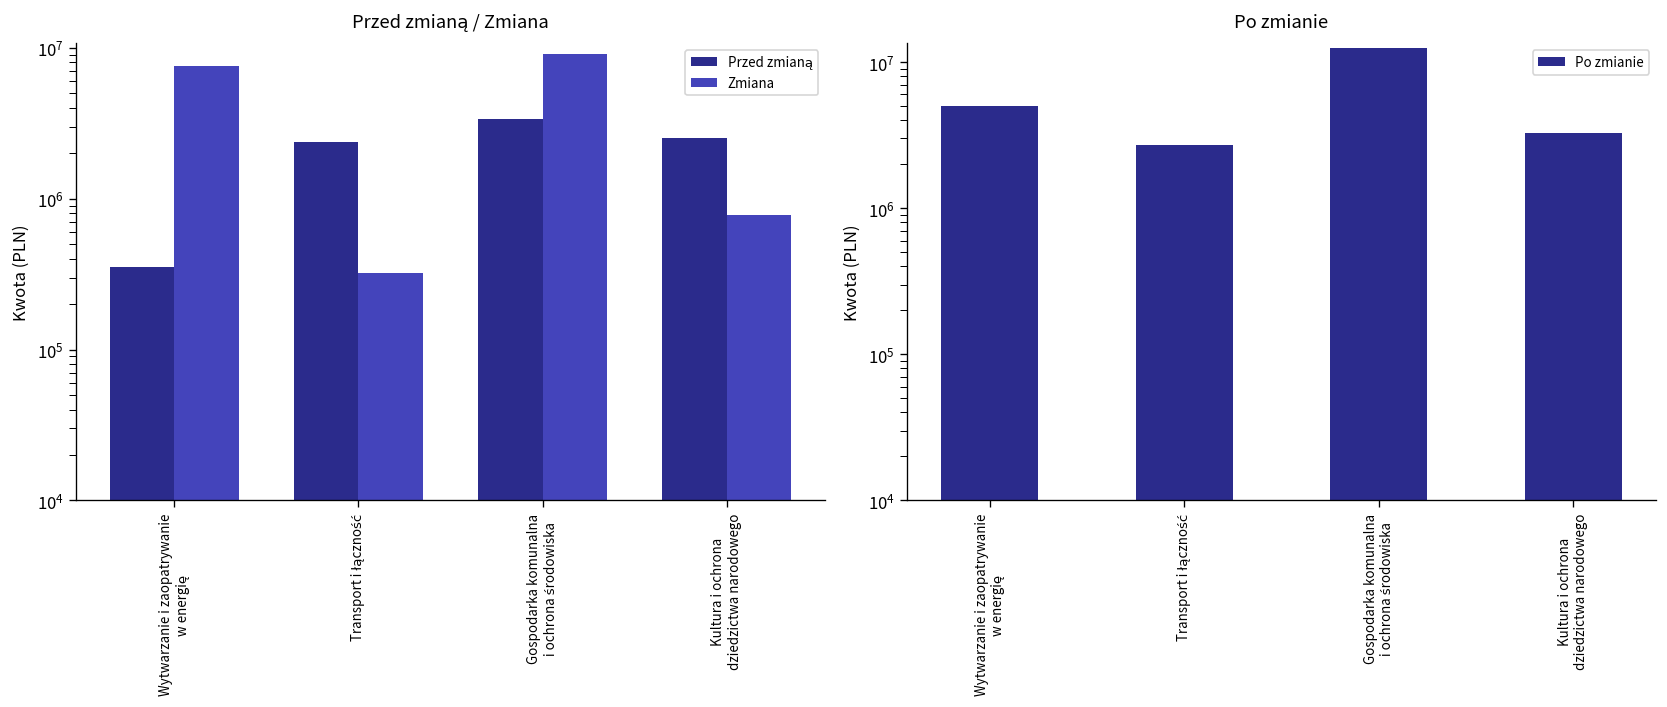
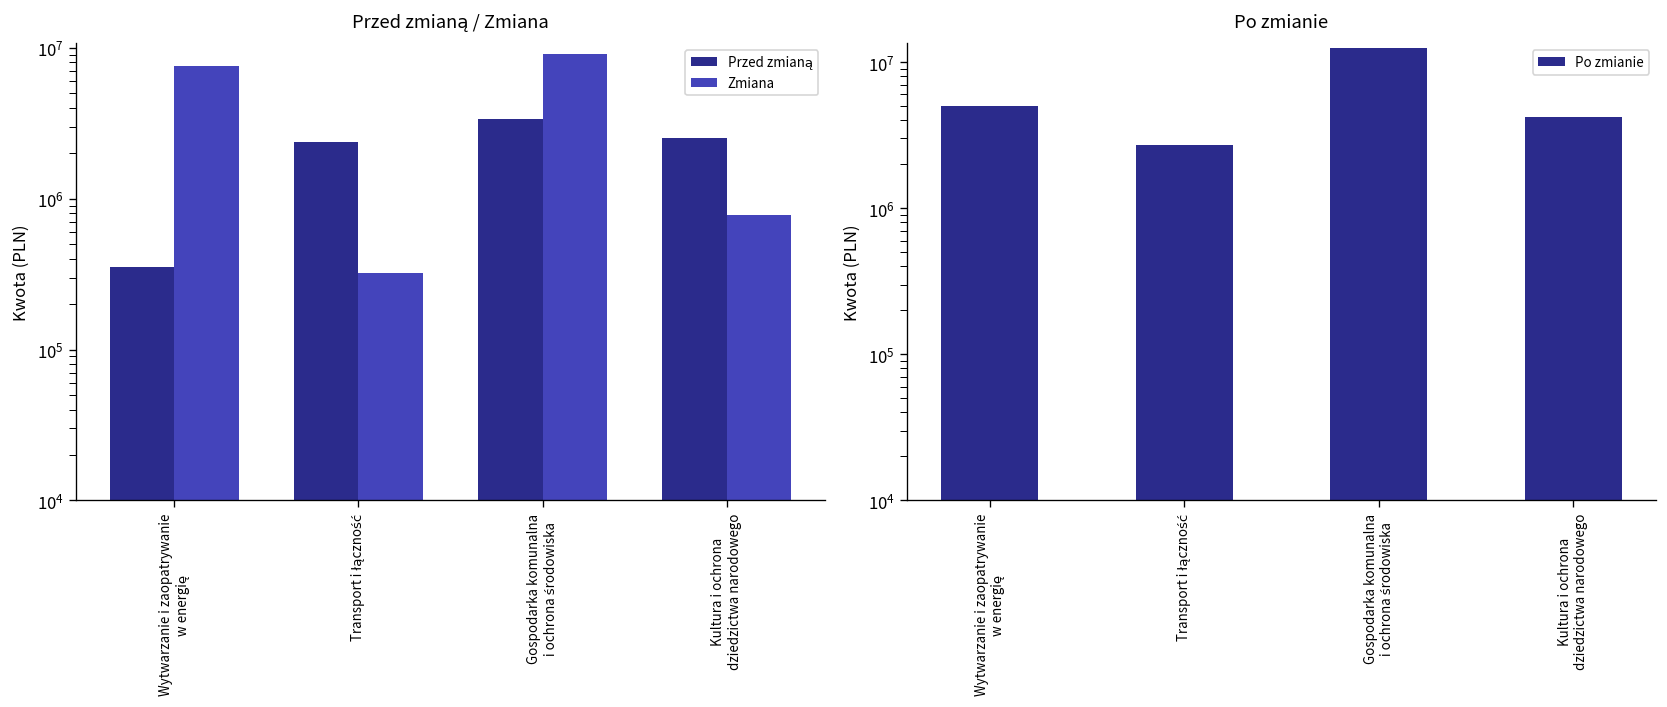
Po zmianie, Kultura i ochrona dziedzictwa narodowego: 3300000 -> 4200000
